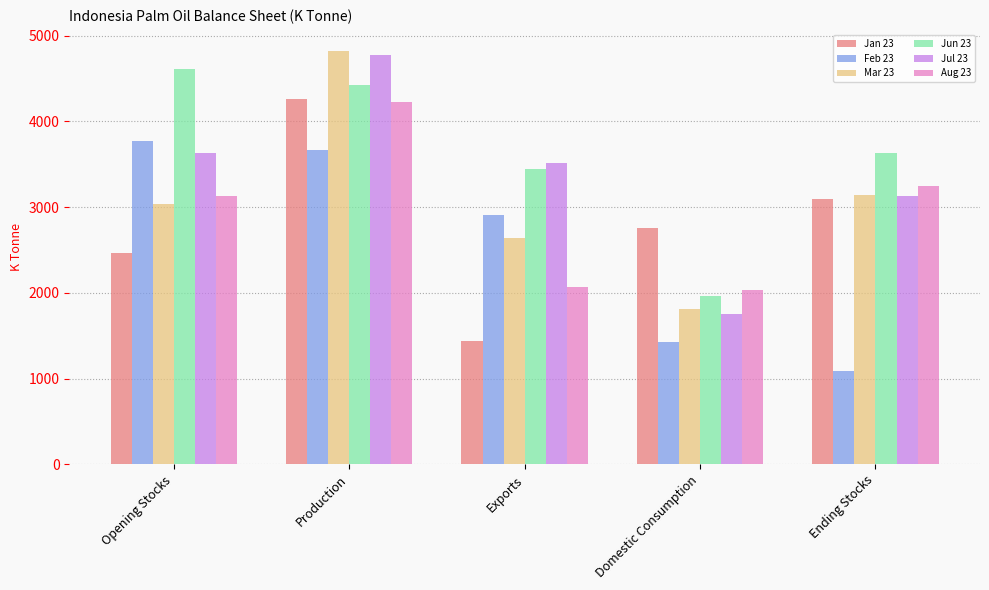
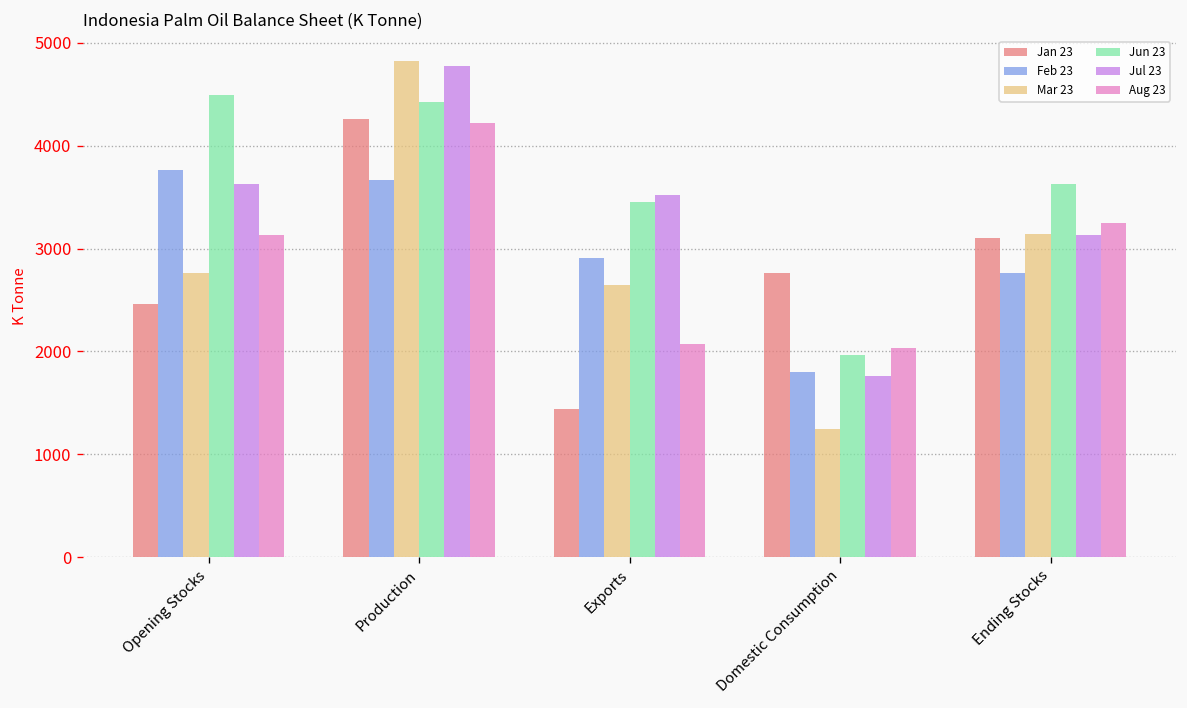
Mar 23, Opening Stocks: 3000 -> 2800
Jun 23, Opening Stocks: 4600 -> 4500
Feb 23, Domestic Consumption: 1400 -> 1800
Mar 23, Domestic Consumption: 1800 -> 1200
Feb 23, Ending Stocks: 1100 -> 2800
